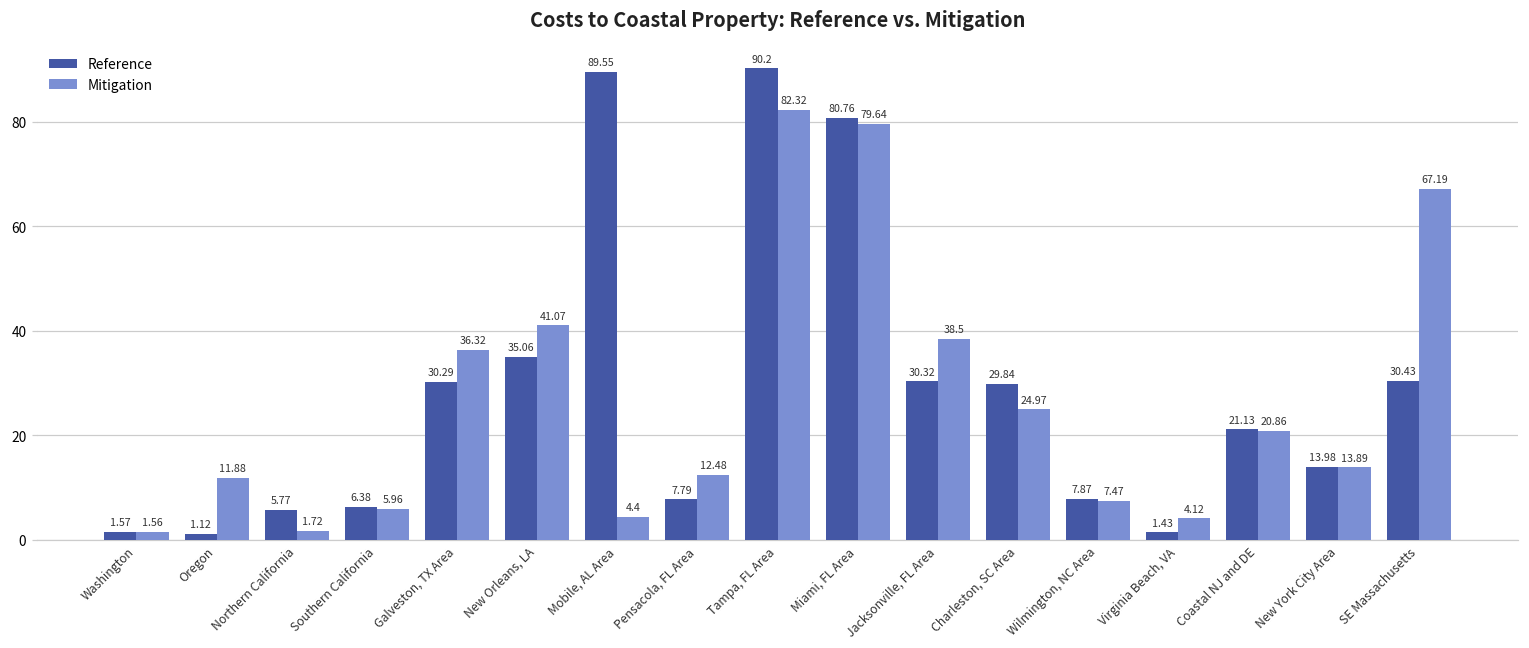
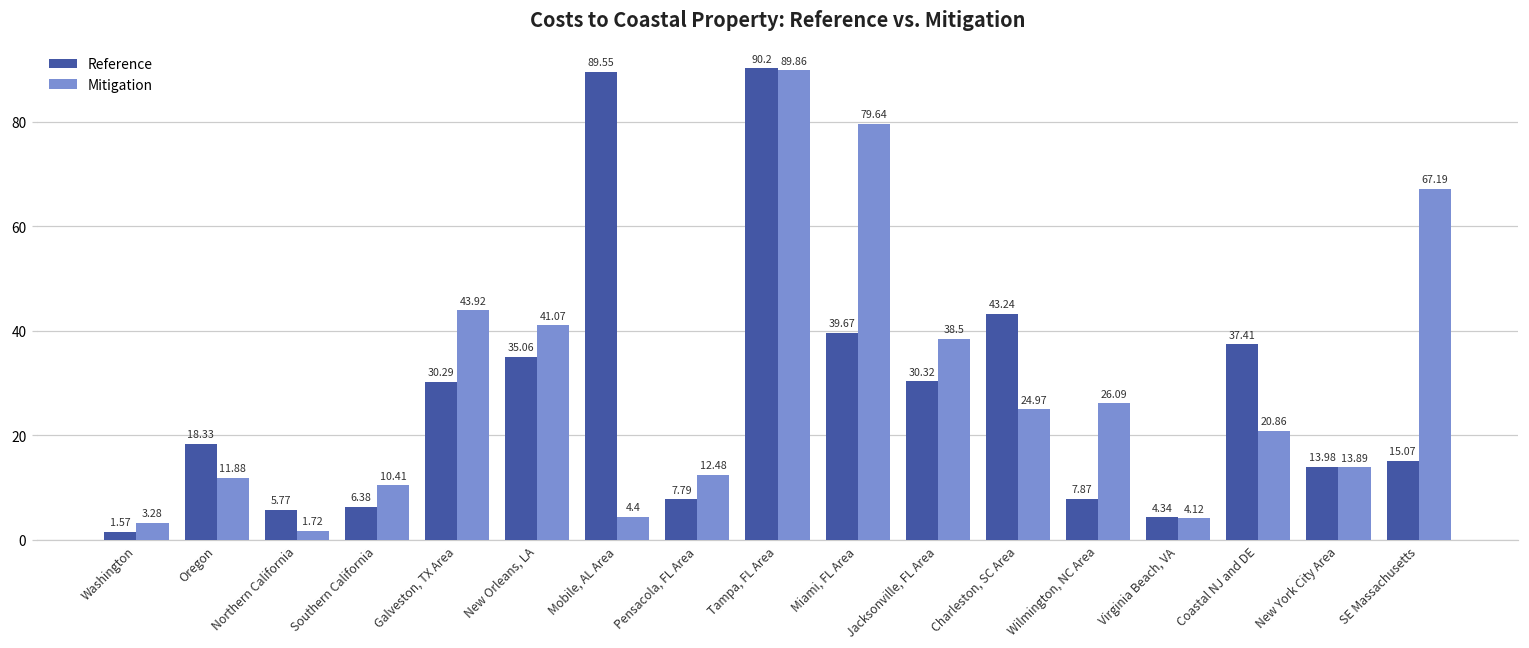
Mitigation, Washington: 1.56 -> 3.28
Reference, Oregon: 1.12 -> 18.33
Mitigation, Southern California: 5.96 -> 10.41
Mitigation, Galveston, TX Area: 36.32 -> 43.92
Mitigation, Tampa, FL Area: 82.32 -> 89.86
Reference, Miami, FL Area: 80.76 -> 39.67
Reference, Charleston, SC Area: 29.84 -> 43.24
Mitigation, Wilmington, NC Area: 7.47 -> 26.09
Reference, Virginia Beach, VA: 1.43 -> 4.34
Reference, Coastal NJ and DE: 21.13 -> 37.41
Reference, SE Massachusetts: 30.43 -> 15.07
